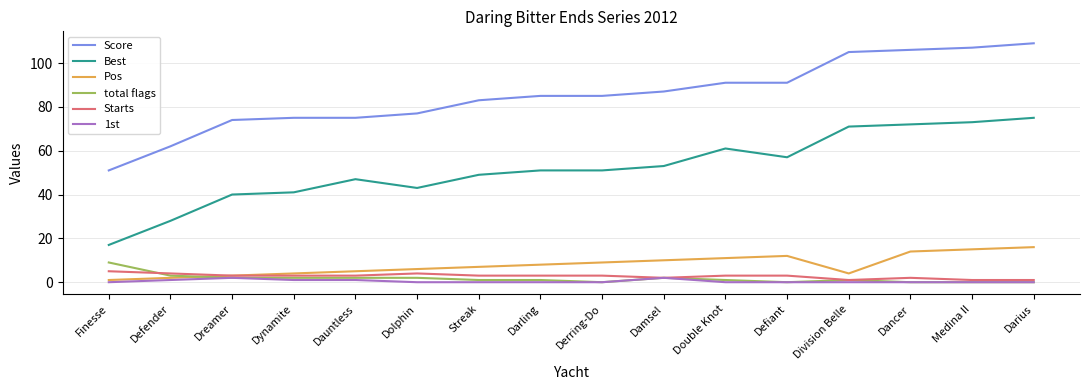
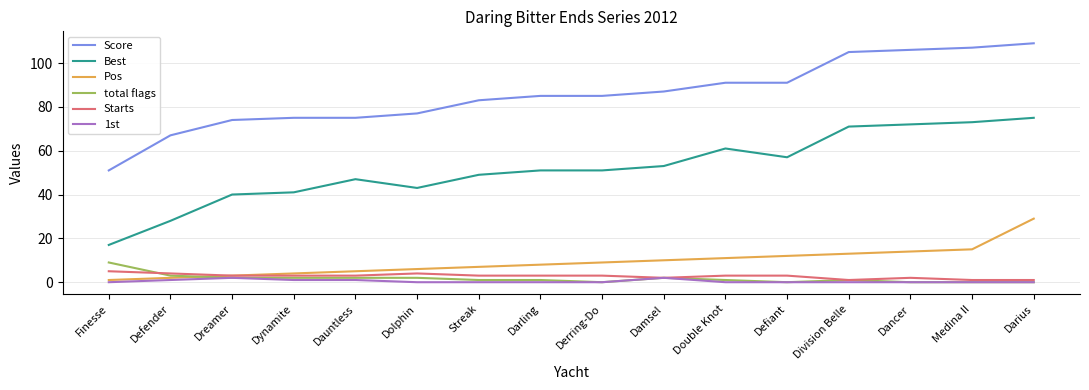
Score, Defender: 62 -> 67
Pos, Division Belle: 4 -> 13
Pos, Darius: 16 -> 29
